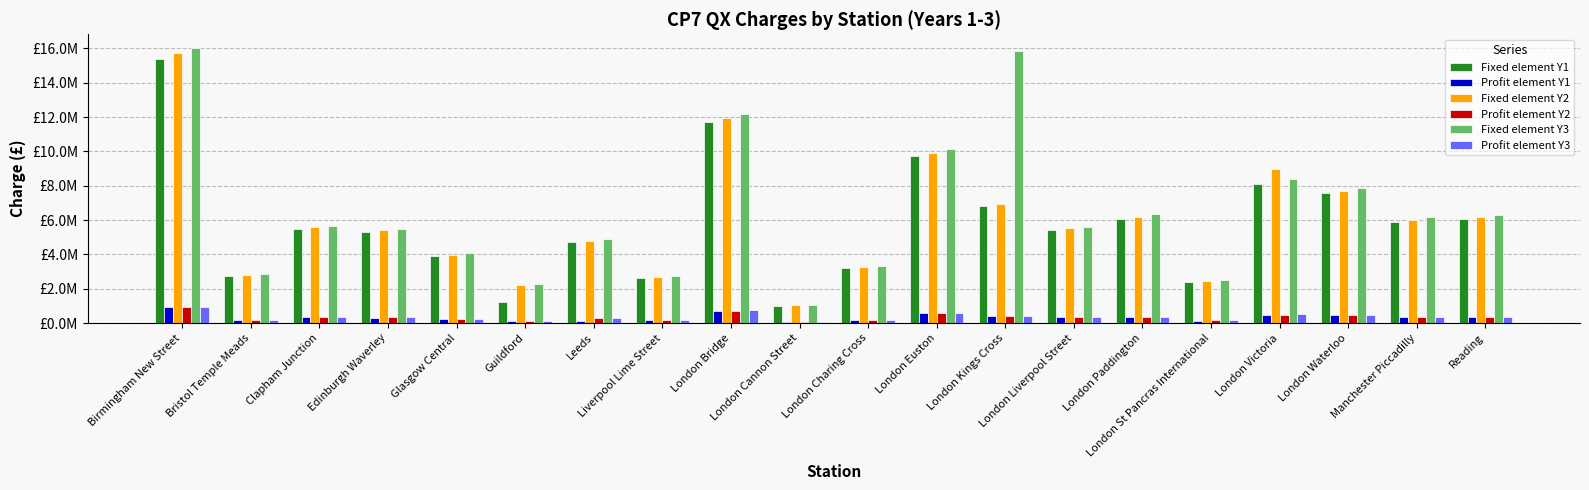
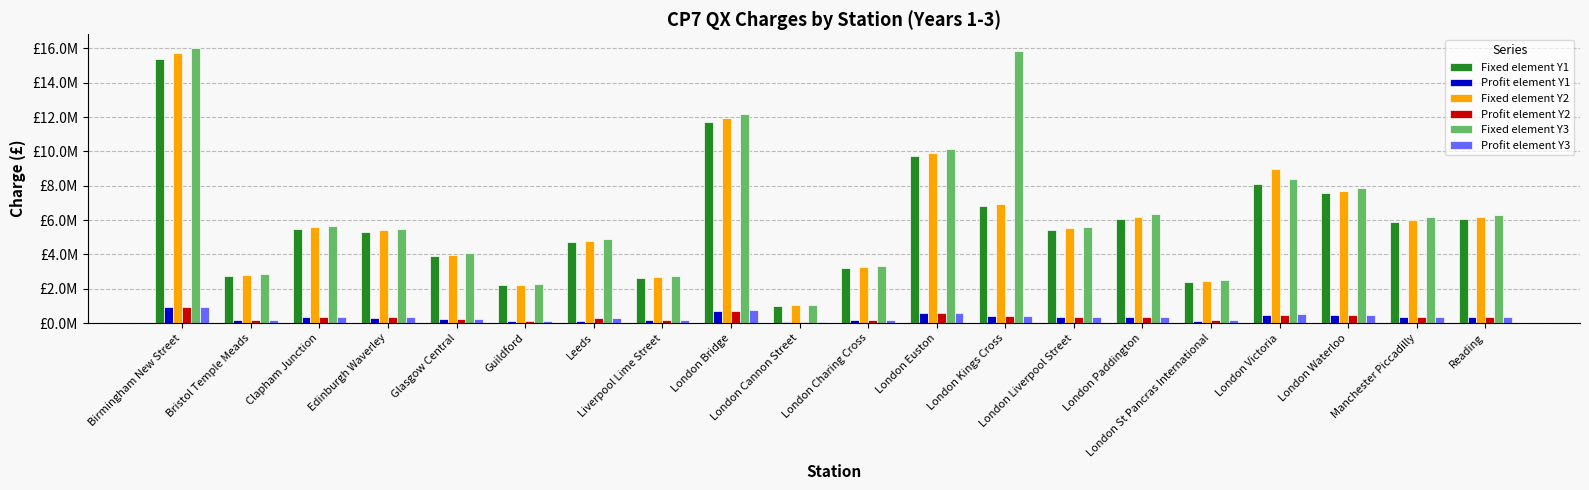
Fixed element Y1, Guildford: £1200000 -> £2200000
